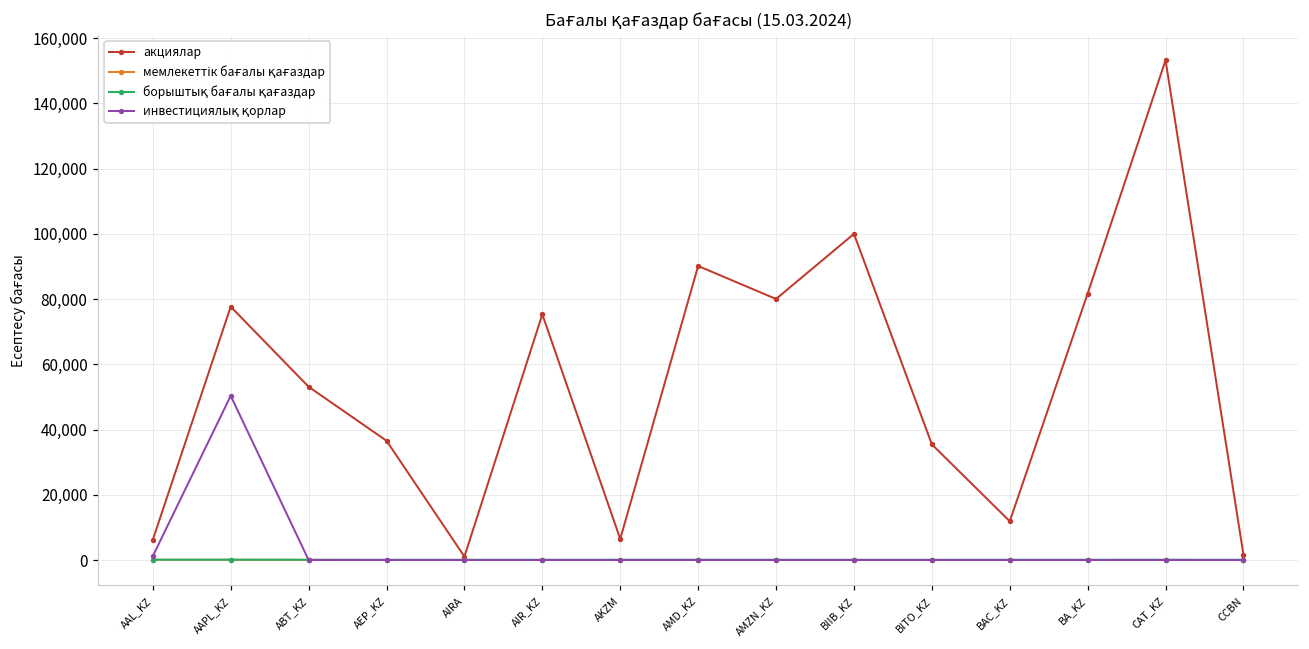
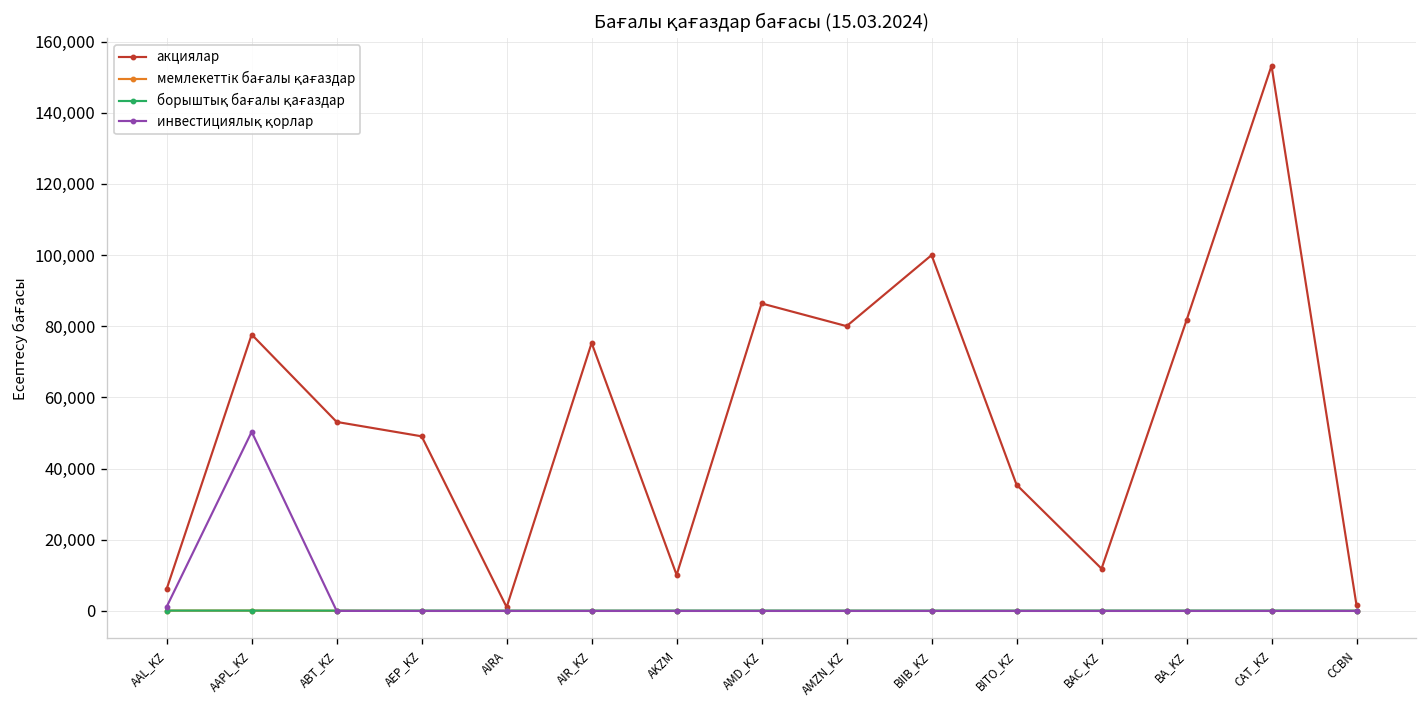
акциялар, AEP_KZ: 37,000 -> 49,000
акциялар, AKZM: 6,000 -> 10,000
акциялар, AMD_KZ: 90,000 -> 86,000
